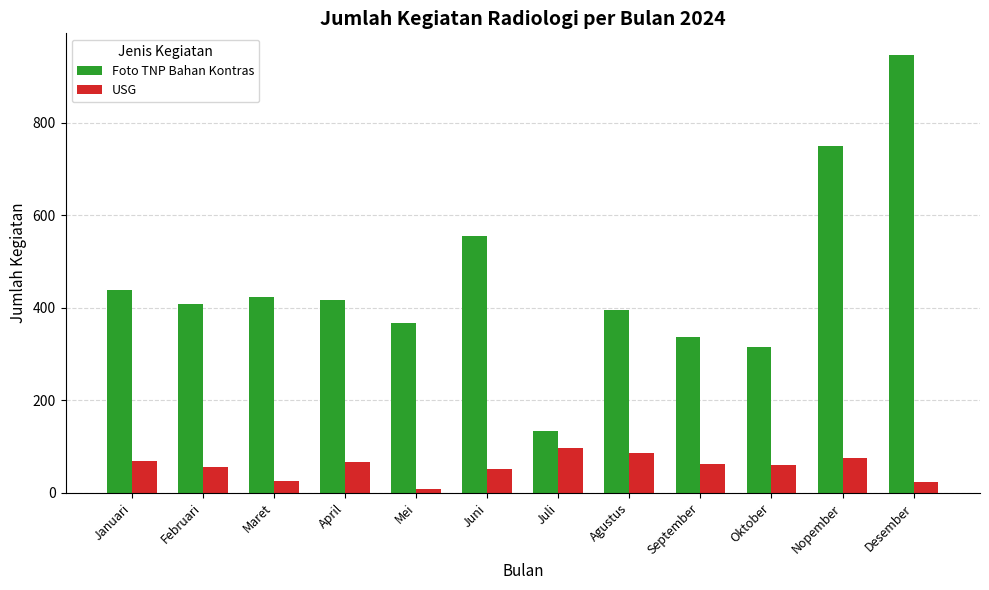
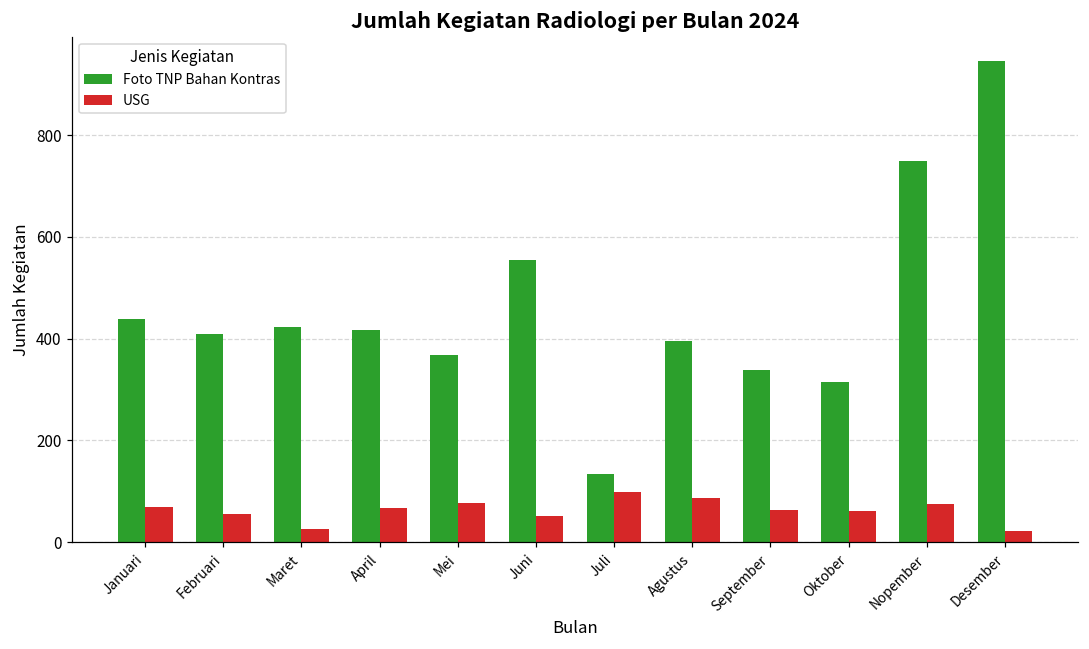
USG, Mei: 10 -> 80
